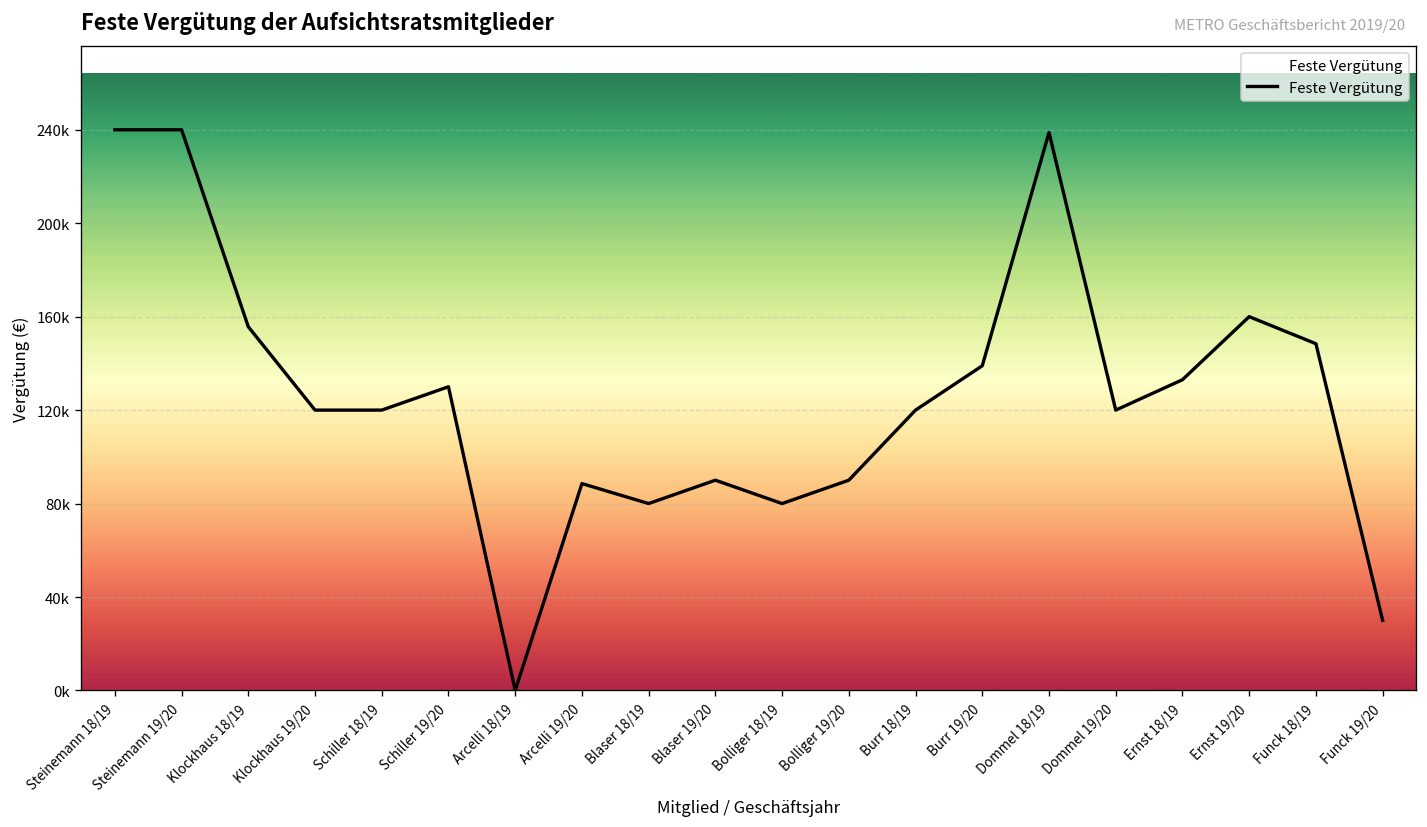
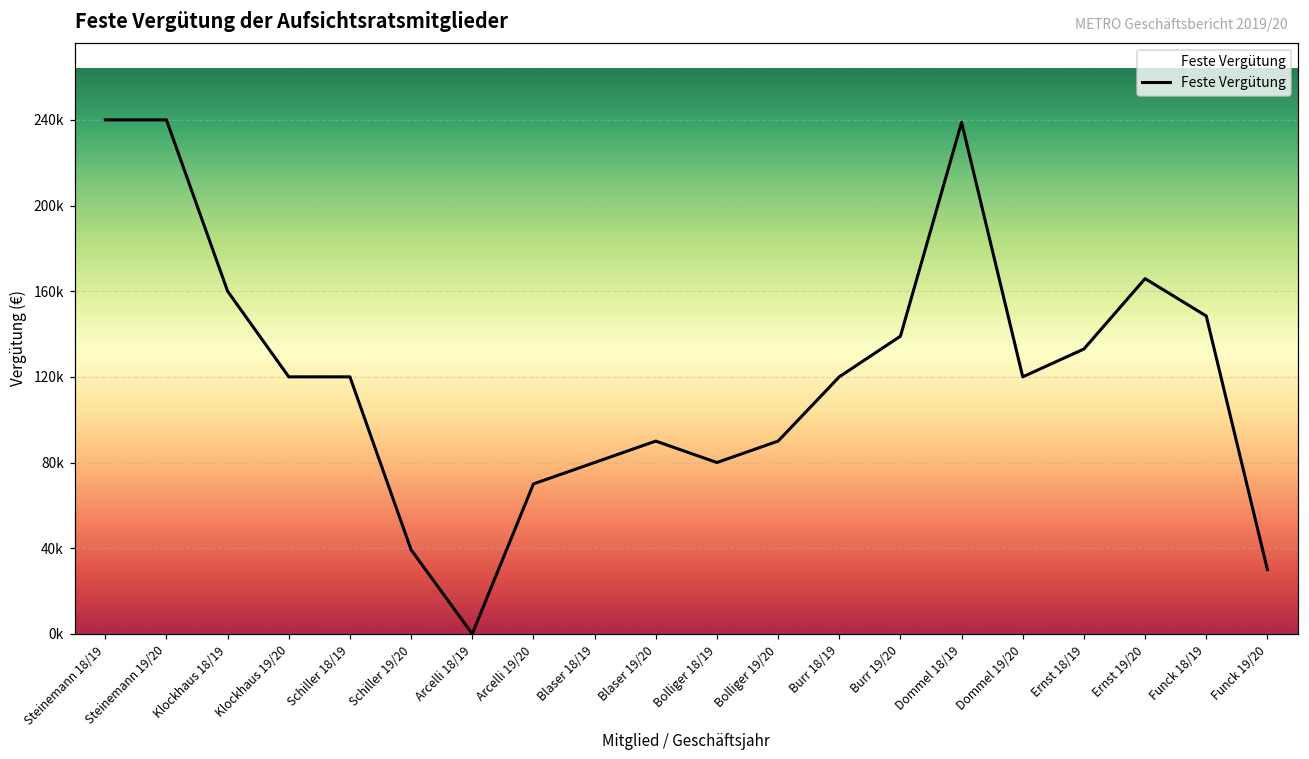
Klockhaus 18/19: 156000 -> 160000
Schiller 19/20: 130000 -> 39000
Arcelli 19/20: 89000 -> 70000
Ernst 19/20: 160000 -> 166000
